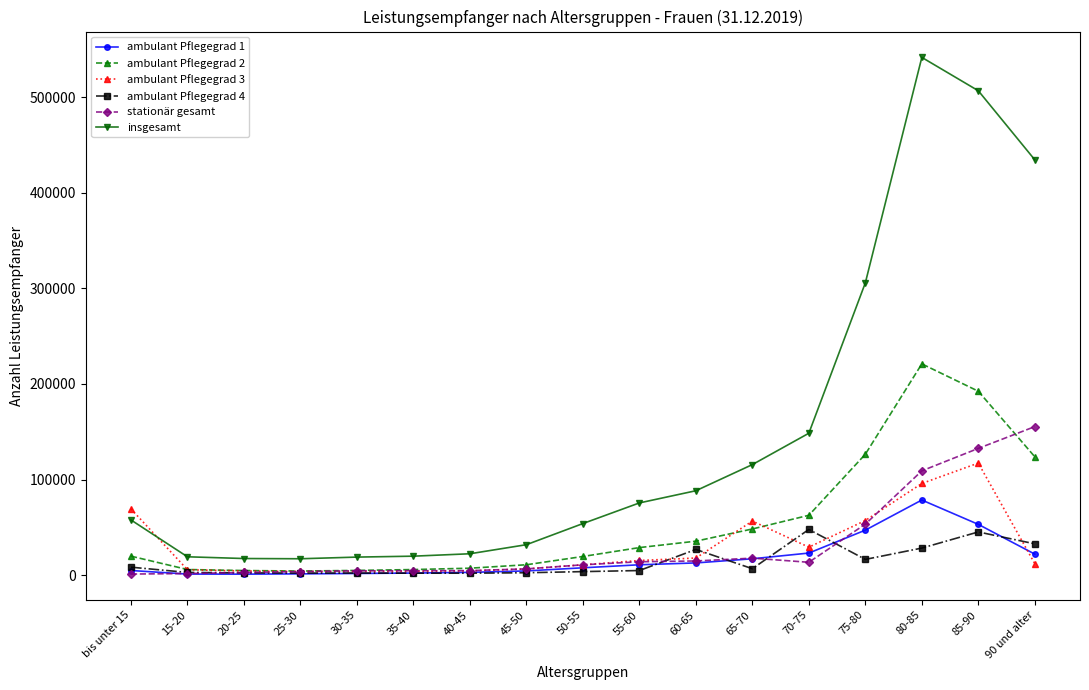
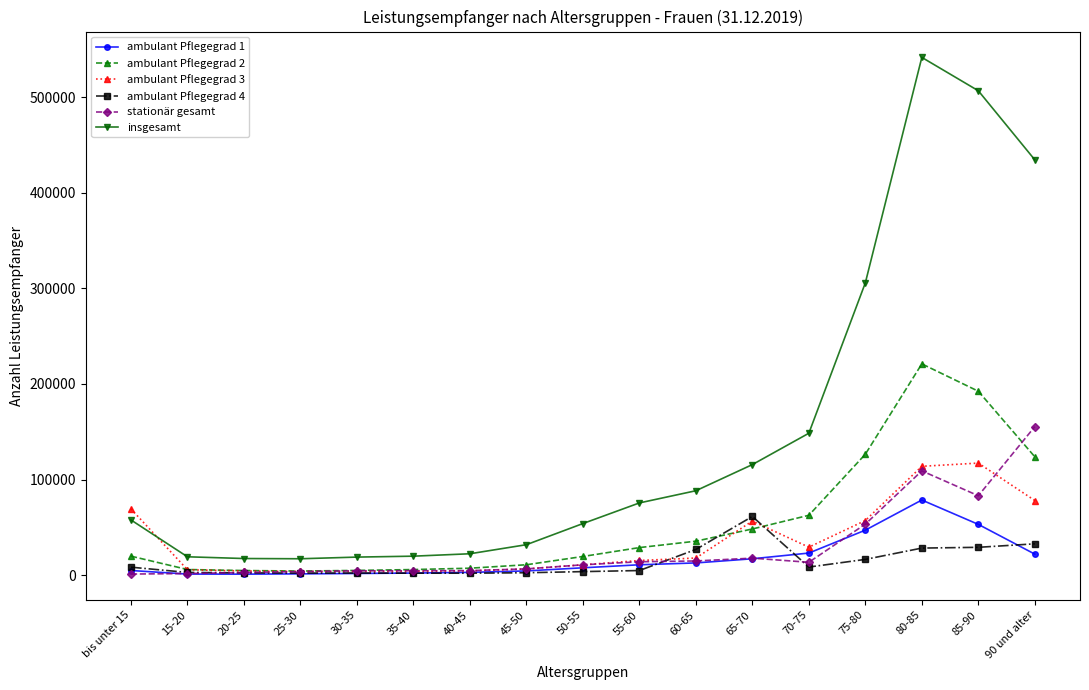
ambulant Pflegegrad 4, 65-70: 10000 -> 60000
ambulant Pflegegrad 4, 70-75: 50000 -> 10000
ambulant Pflegegrad 3, 80-85: 100000 -> 110000
ambulant Pflegegrad 4, 85-90: 50000 -> 30000
stationär gesamt, 85-90: 130000 -> 80000
ambulant Pflegegrad 3, 90 und alter: 10000 -> 80000
